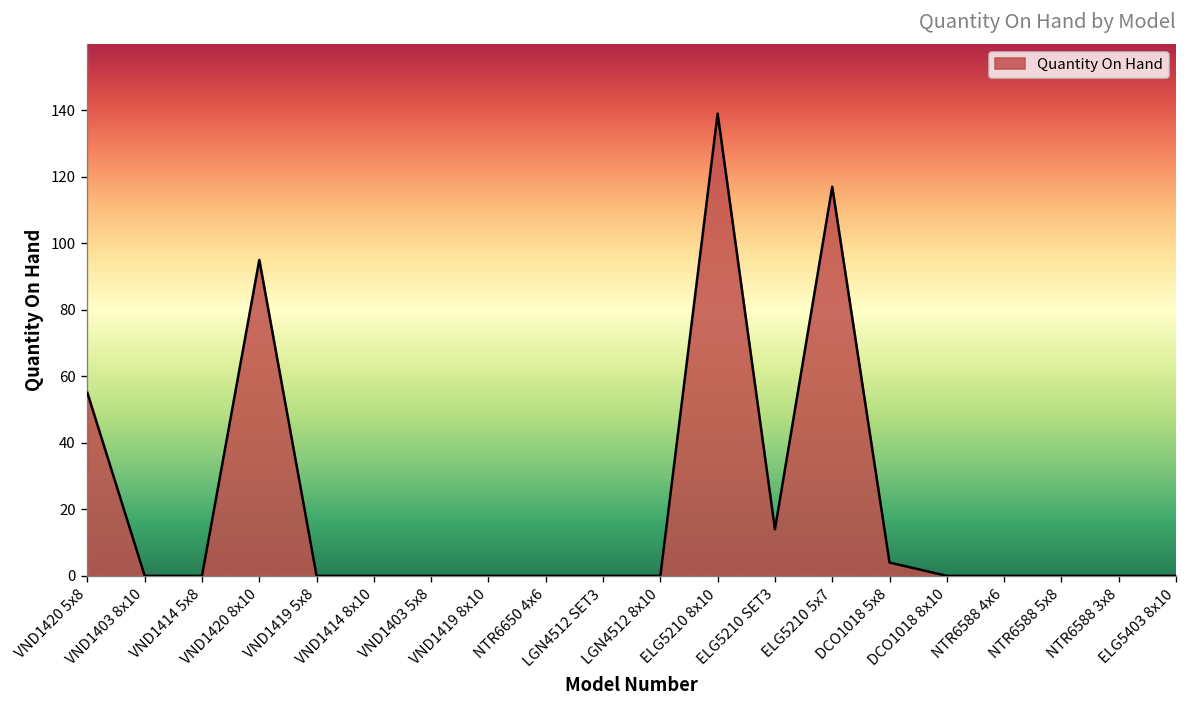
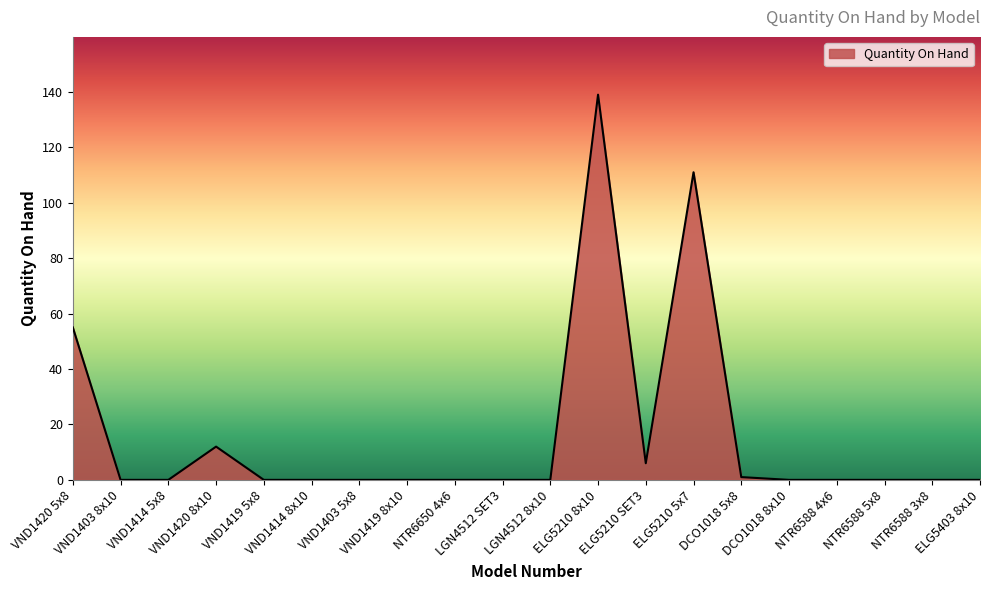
VND1420 8x10: 95 -> 12
ELG5210 SET3: 14 -> 6
ELG5210 5x7: 117 -> 111
DCO1018 5x8: 4 -> 1
